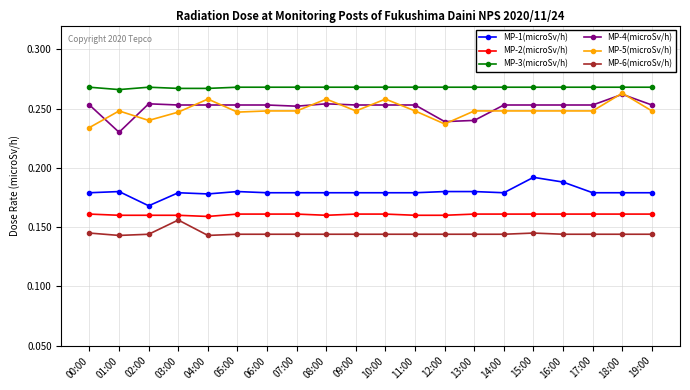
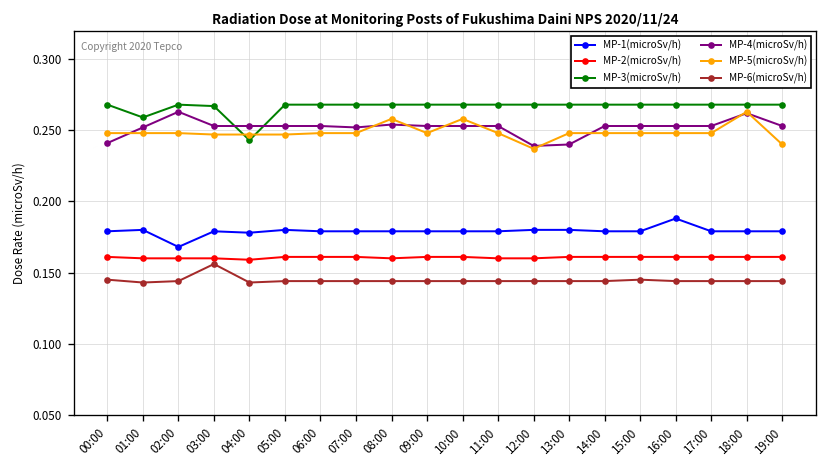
MP-4(microSv/h), 00:00: 0.253 -> 0.241
MP-5(microSv/h), 00:00: 0.234 -> 0.248
MP-3(microSv/h), 01:00: 0.266 -> 0.259
MP-4(microSv/h), 01:00: 0.230 -> 0.252
MP-4(microSv/h), 02:00: 0.254 -> 0.263
MP-5(microSv/h), 02:00: 0.240 -> 0.248
MP-3(microSv/h), 04:00: 0.267 -> 0.243
MP-5(microSv/h), 04:00: 0.258 -> 0.247
MP-1(microSv/h), 15:00: 0.192 -> 0.179
MP-5(microSv/h), 19:00: 0.248 -> 0.240
